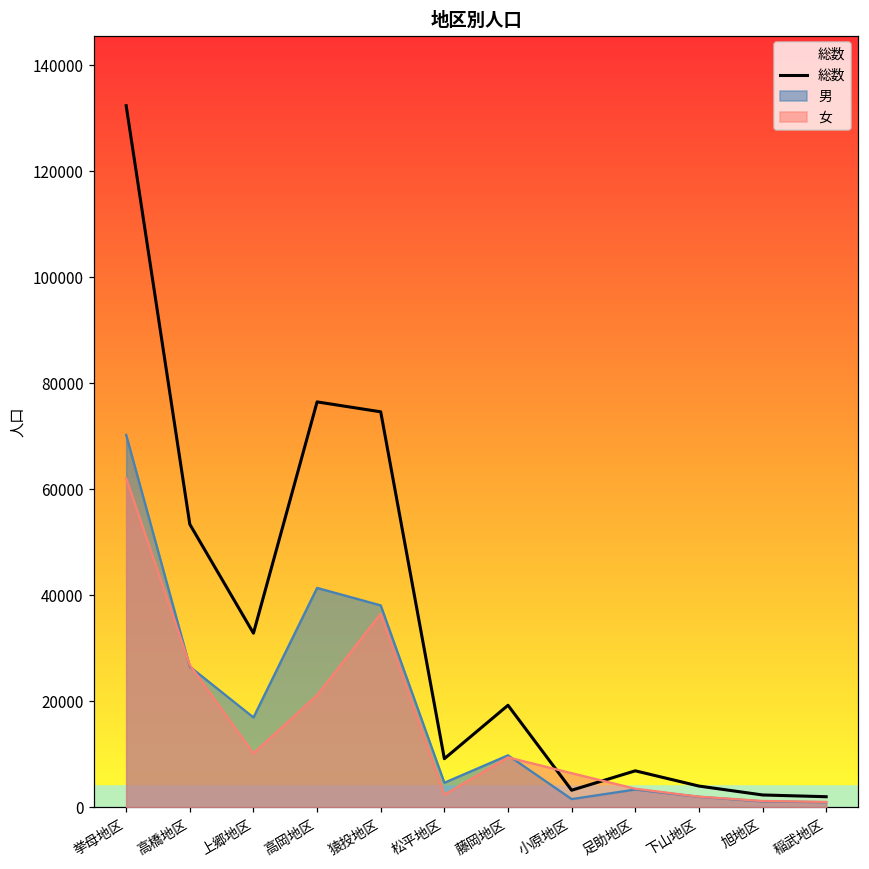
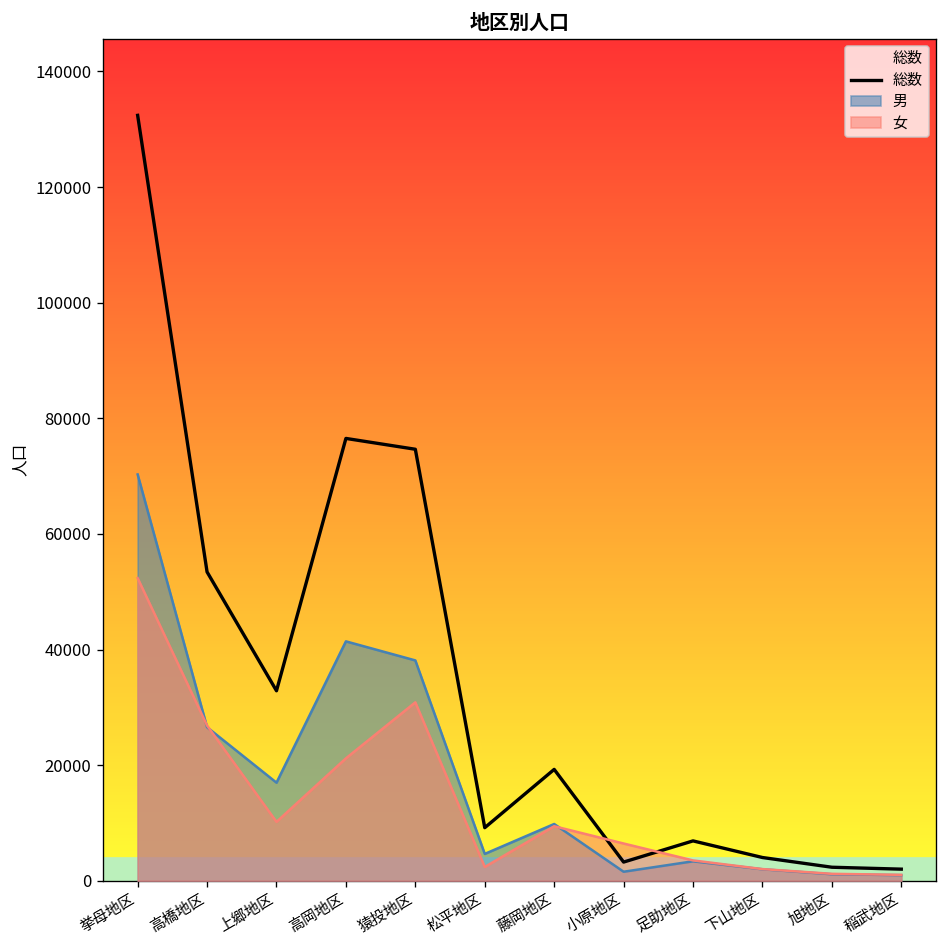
女, 挙母地区: 62000 -> 52000
女, 猿投地区: 37000 -> 31000
